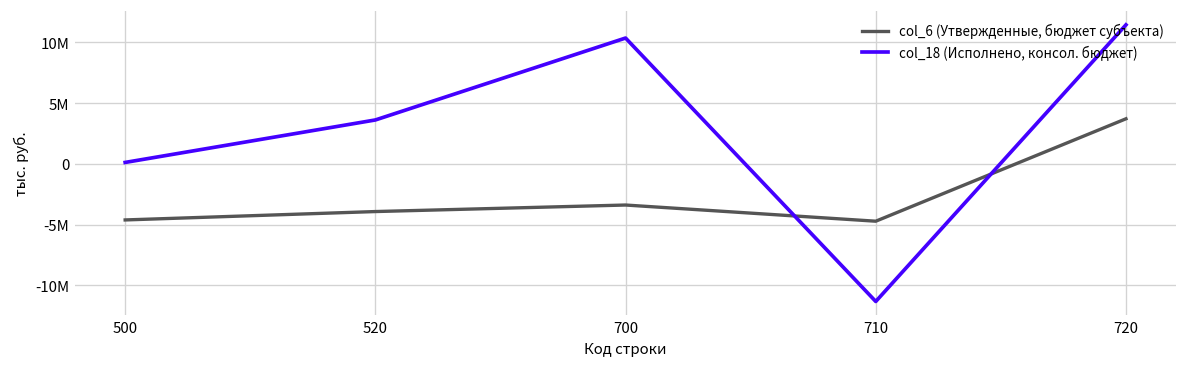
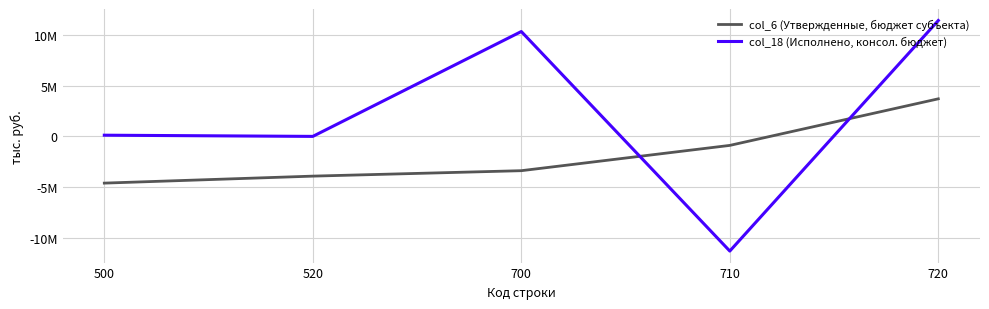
col_18 (Исполнено, консол. бюджет), 520: 3600000 -> 0
col_6 (Утвержденные, бюджет субъекта), 710: -4700000 -> -900000
